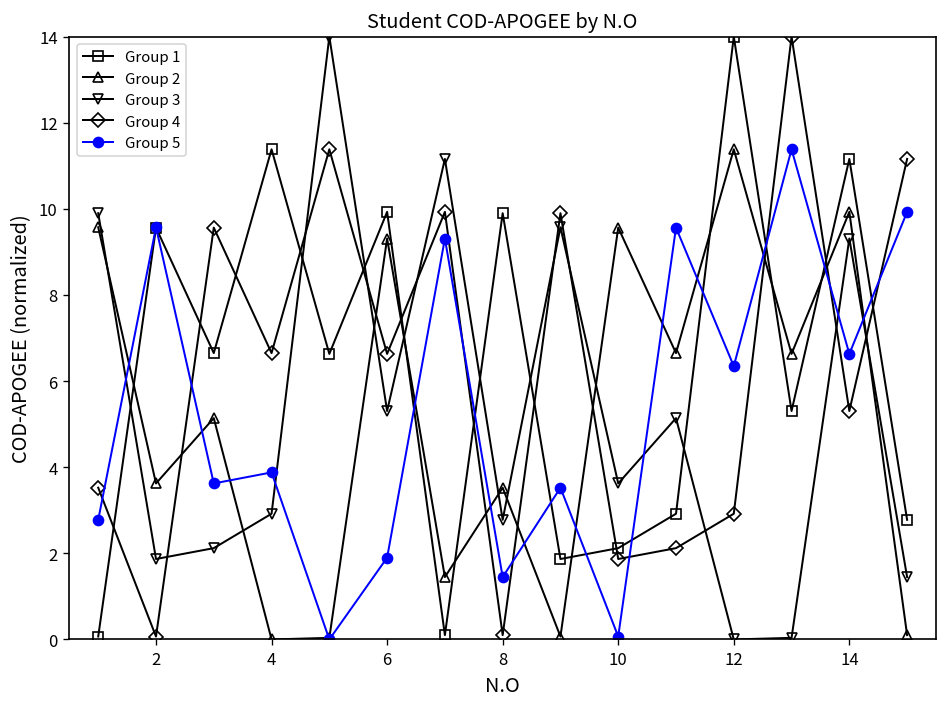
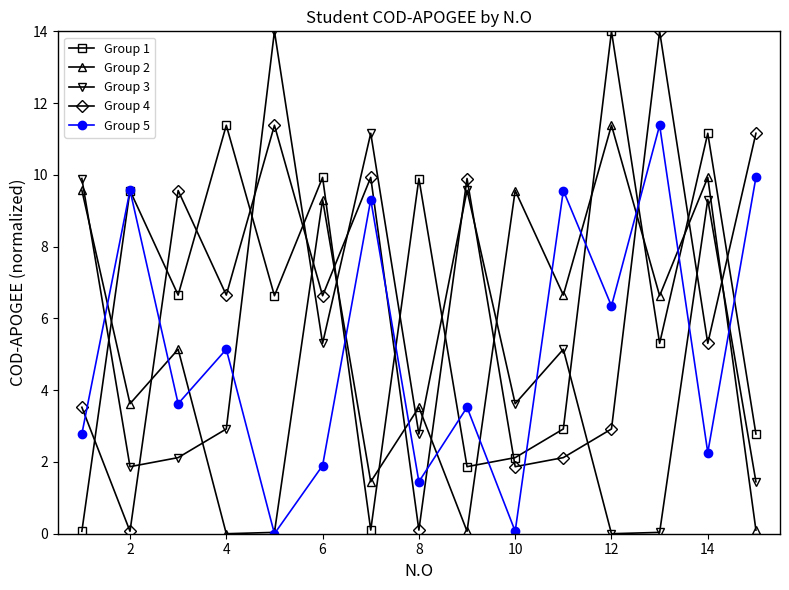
Group 5, 4: 3.9 -> 5.1
Group 5, 14: 6.6 -> 2.3
